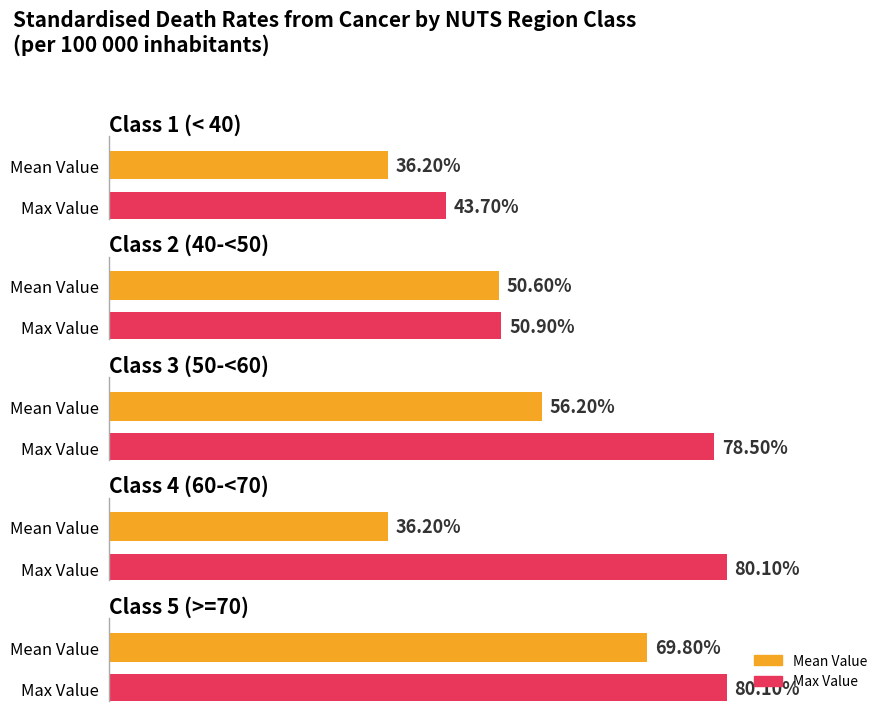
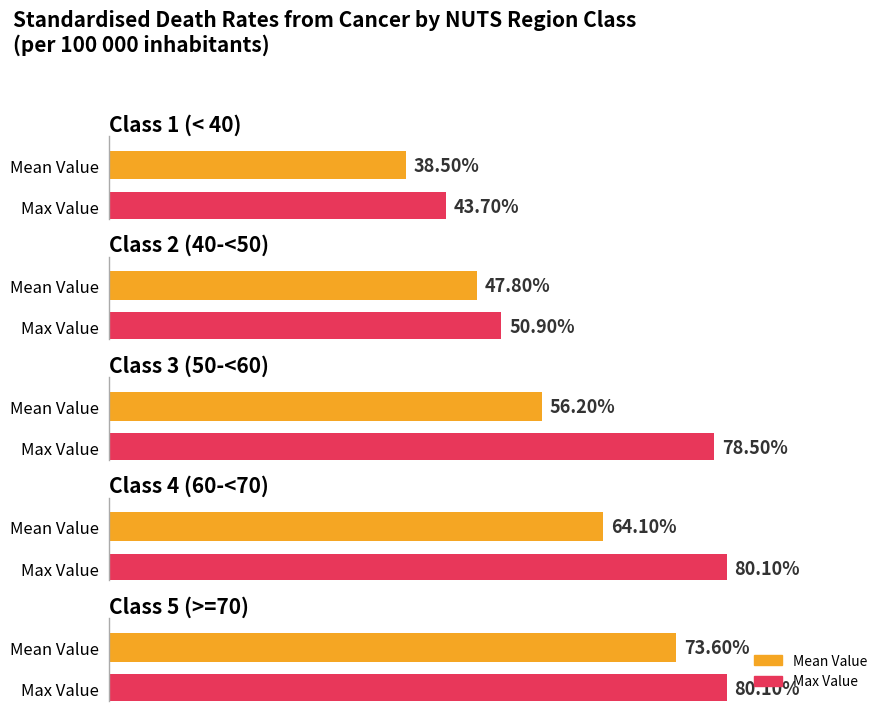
Class 1 (< 40), Mean Value: 36.20% -> 38.50%
Class 2 (40-<50), Mean Value: 50.60% -> 47.80%
Class 4 (60-<70), Mean Value: 36.20% -> 64.10%
Class 5 (>=70), Mean Value: 69.80% -> 73.60%
